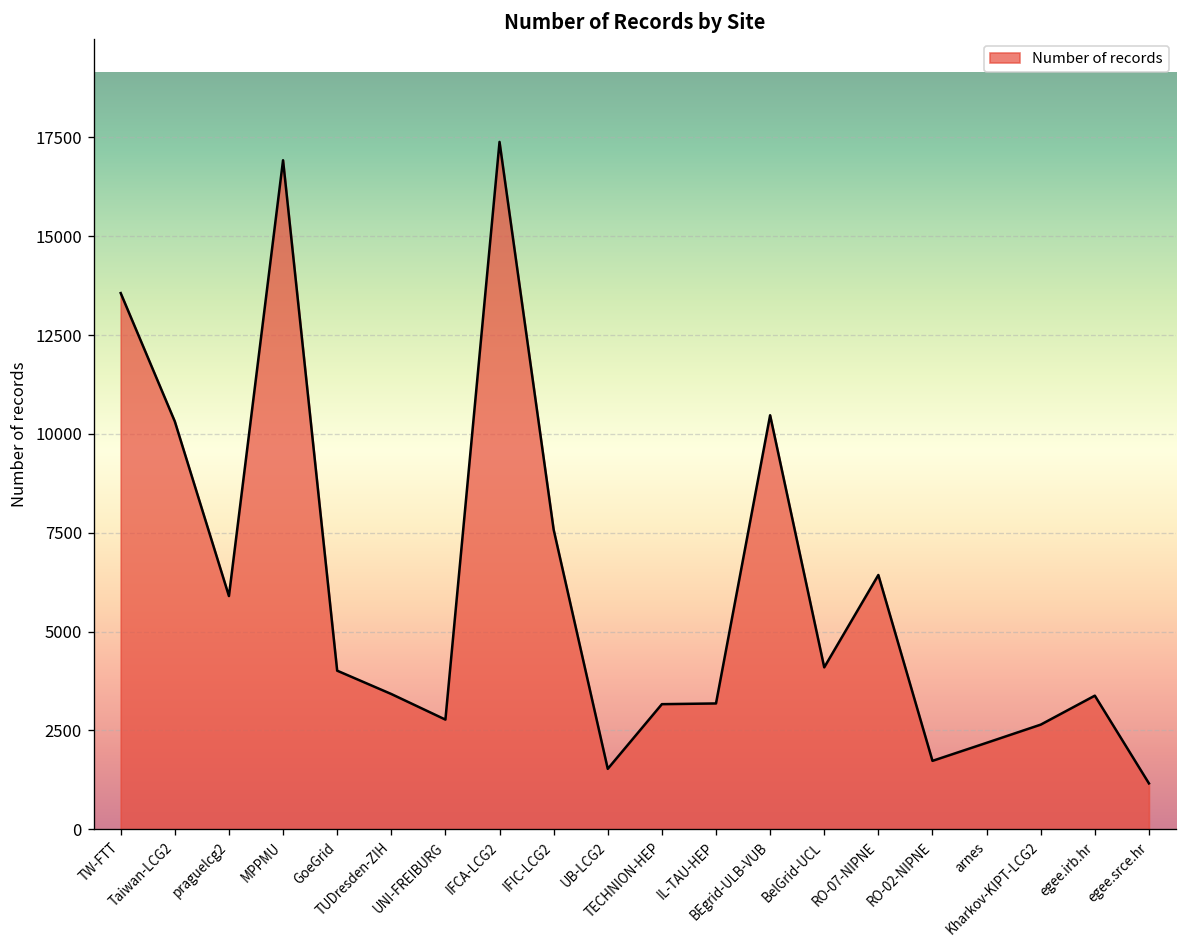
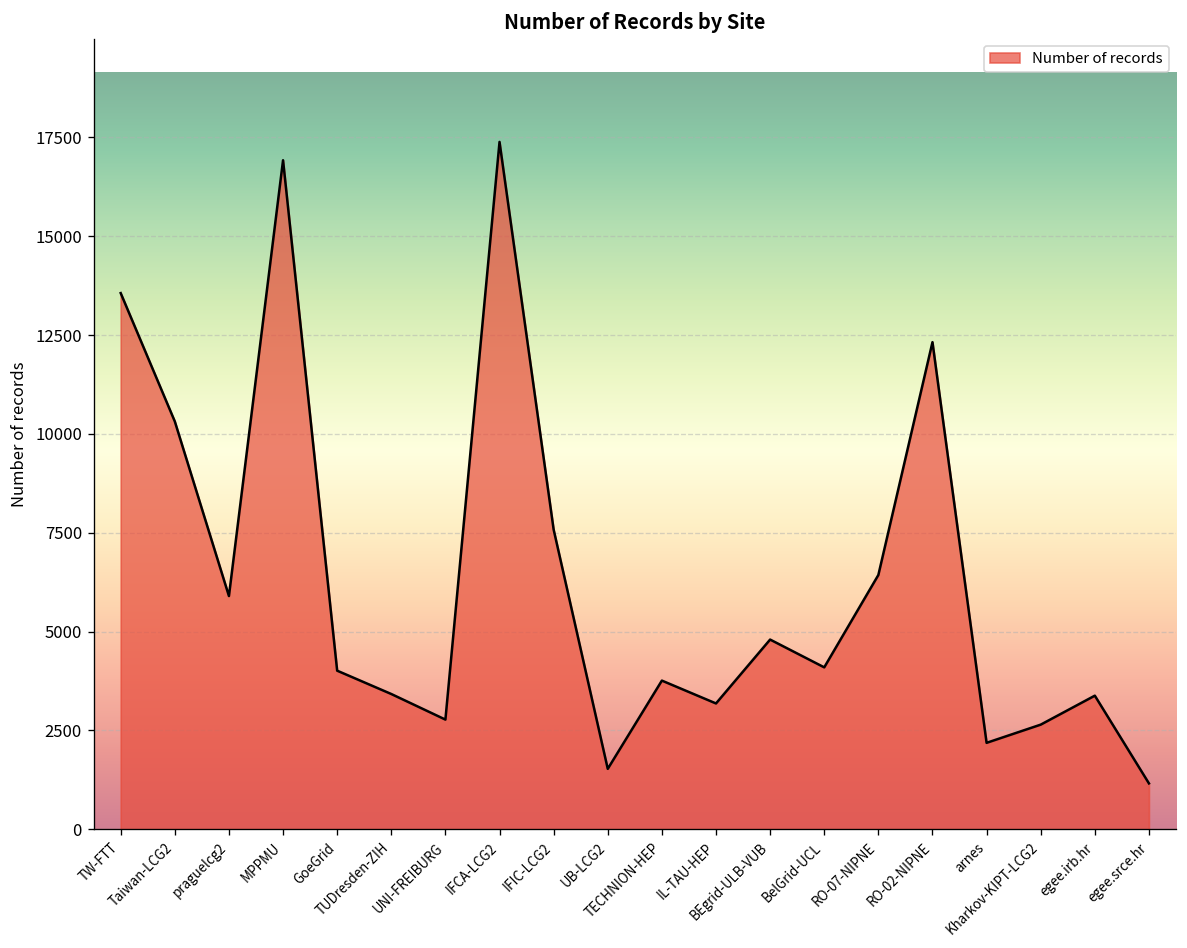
TECHNION-HEP: 3200 -> 3800
BEgrid-ULB-VUB: 10500 -> 4800
RO-02-NIPNE: 1700 -> 12300
